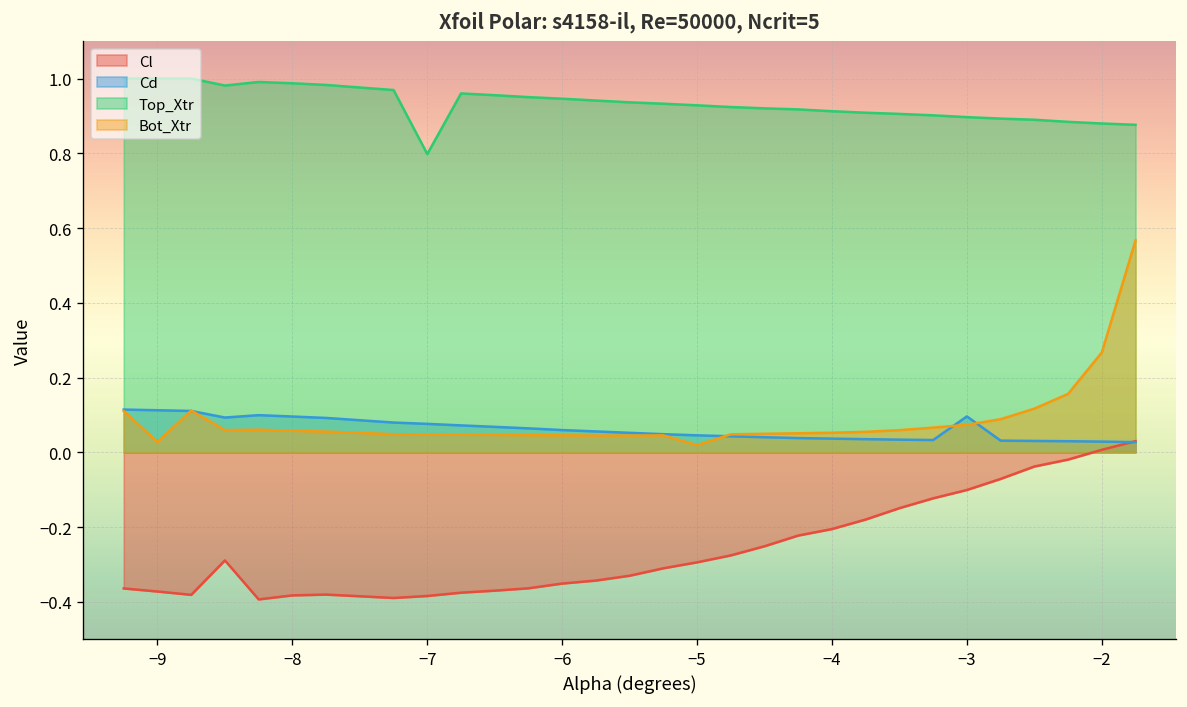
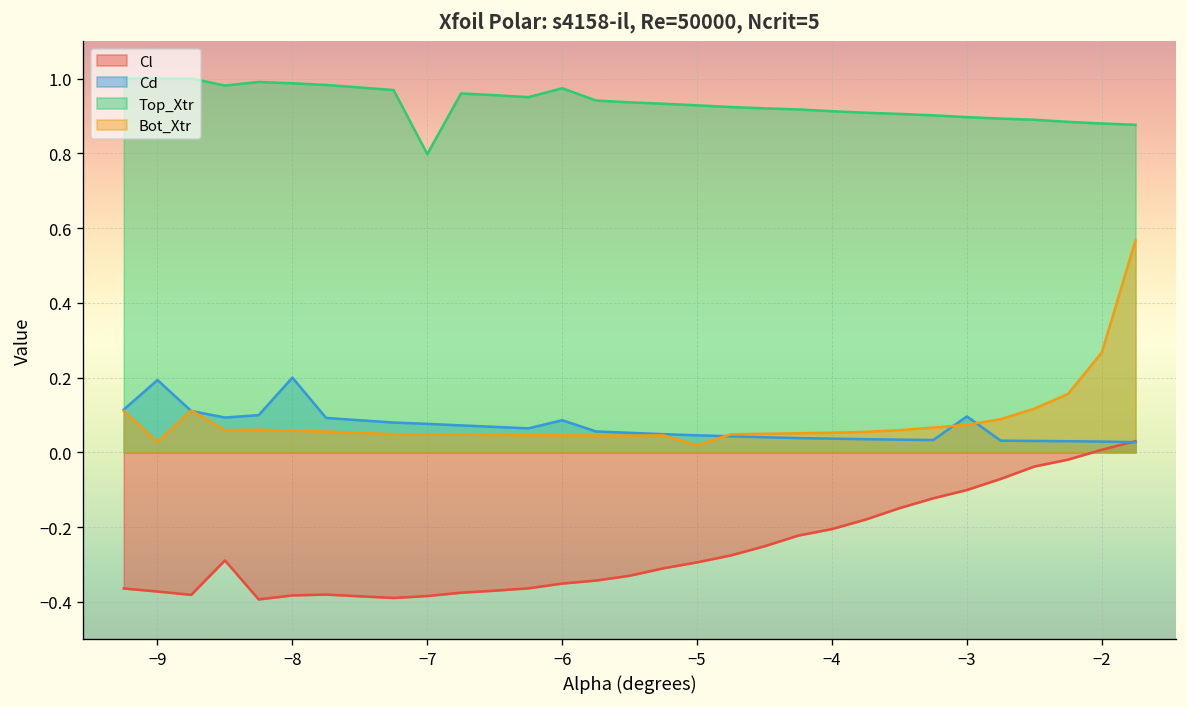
Cd, −9: 0.11 -> 0.19
Cd, −8: 0.10 -> 0.20
Cd, −6: 0.06 -> 0.09
Top_Xtr, −6: 0.95 -> 0.97
